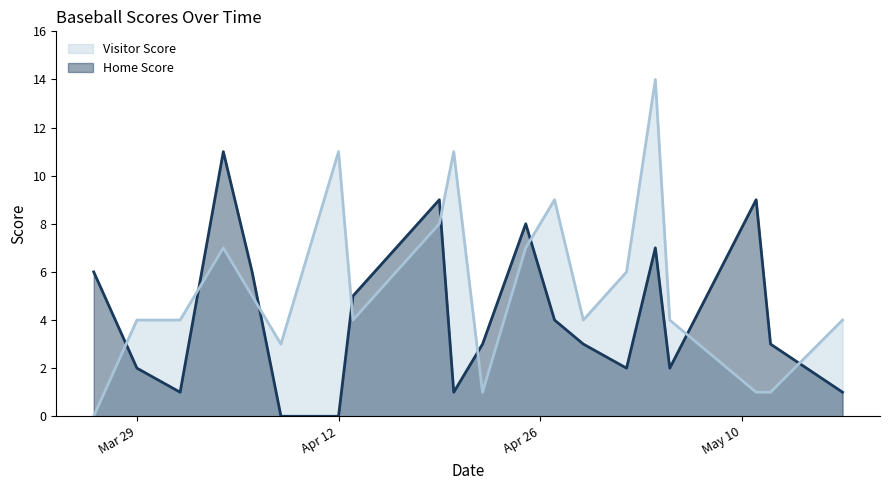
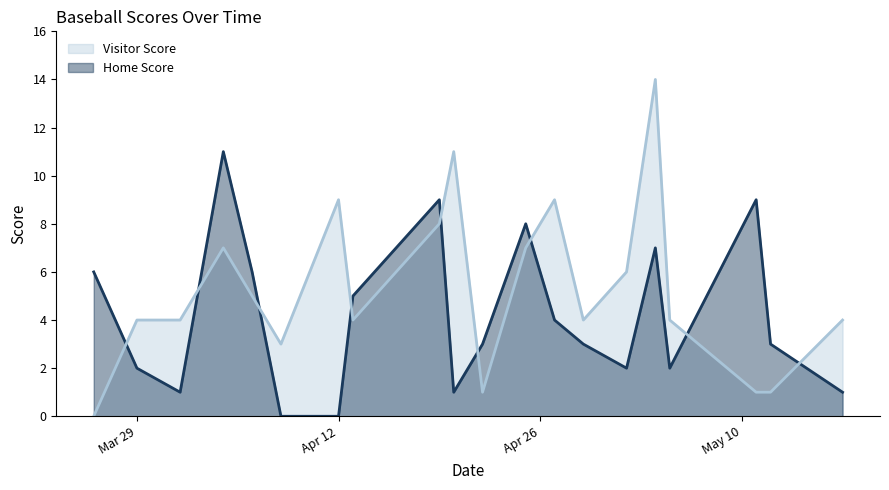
Visitor Score, Apr 12: 11 -> 9
